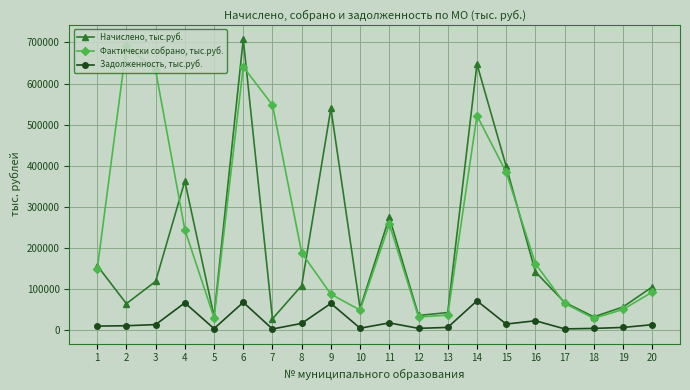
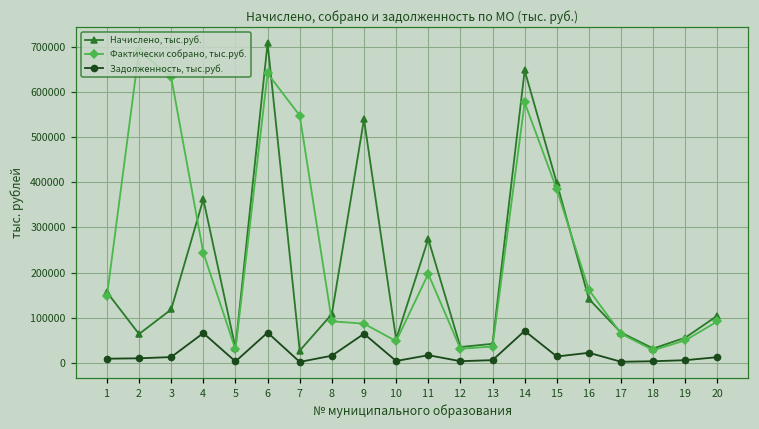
Фактически собрано, тыс.руб., 8: 190000 -> 90000
Фактически собрано, тыс.руб., 11: 260000 -> 200000
Фактически собрано, тыс.руб., 14: 520000 -> 580000
